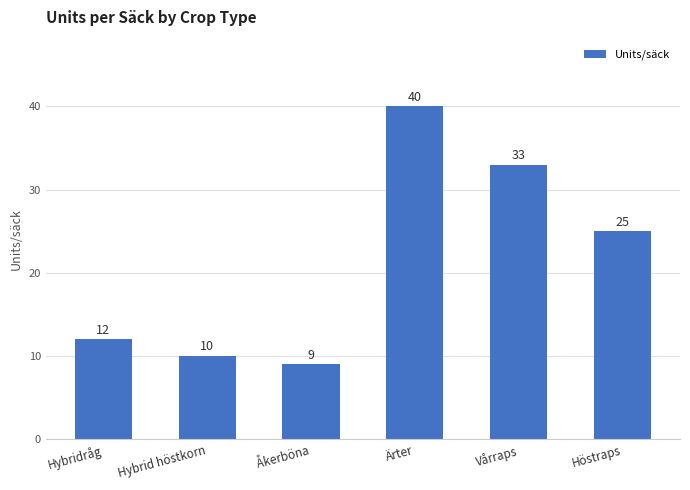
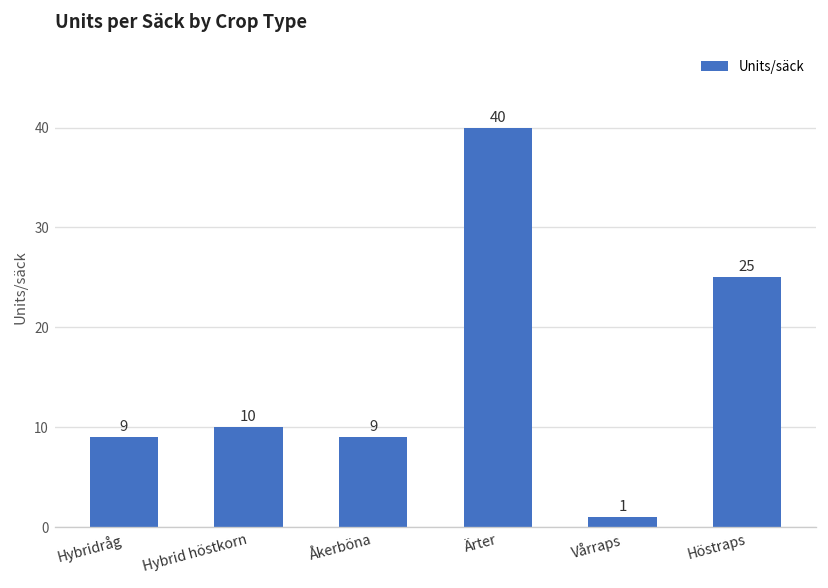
Hybridråg: 12 -> 9
Vårraps: 33 -> 1
